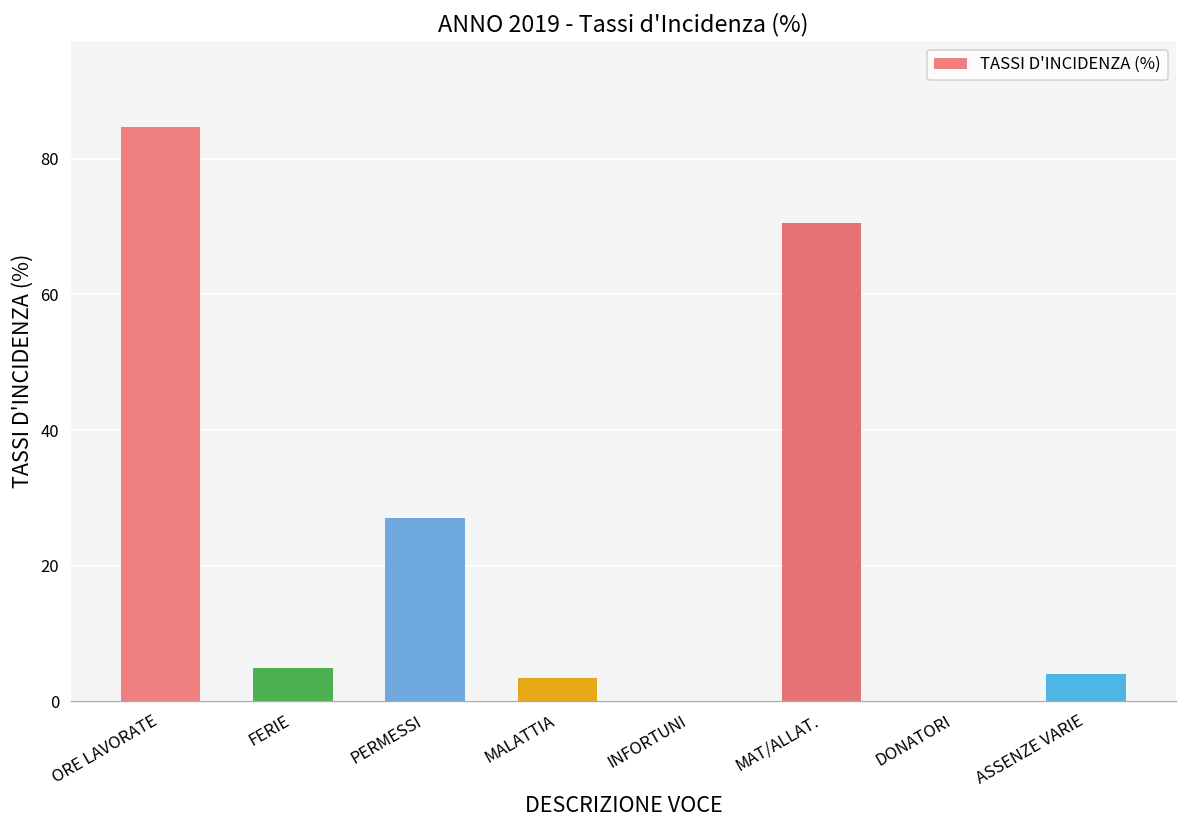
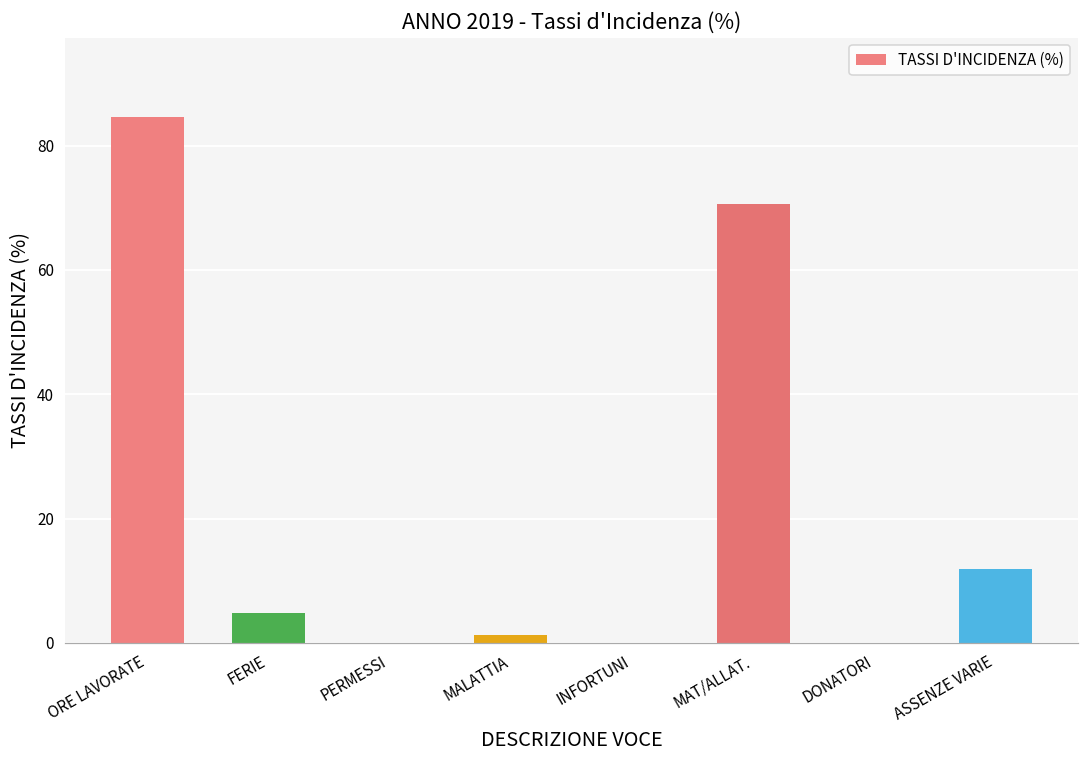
PERMESSI: 27 -> 0
MALATTIA: 3 -> 1
ASSENZE VARIE: 4 -> 12
